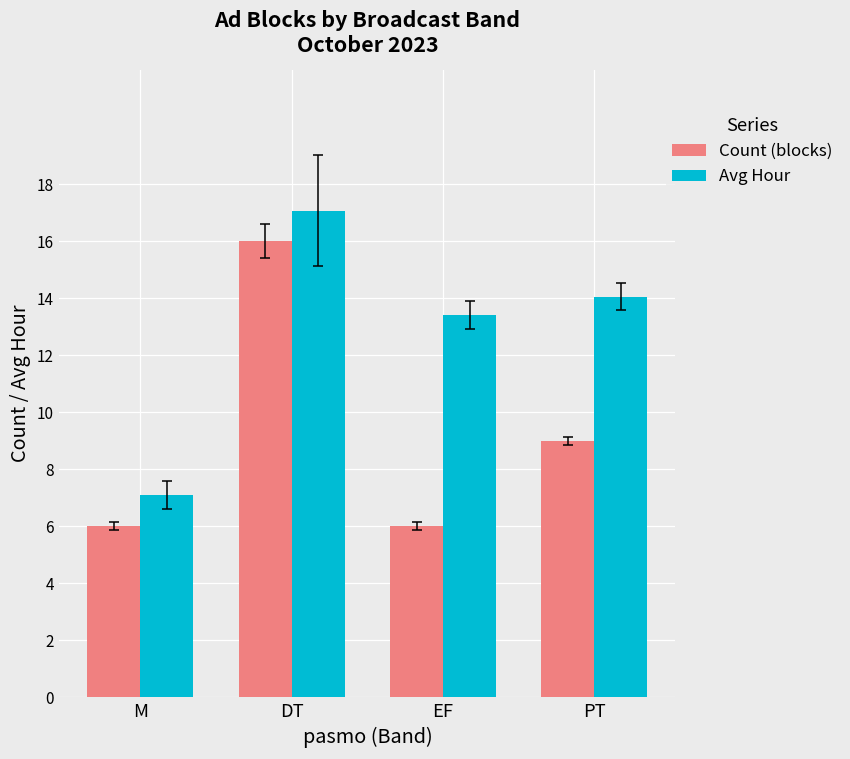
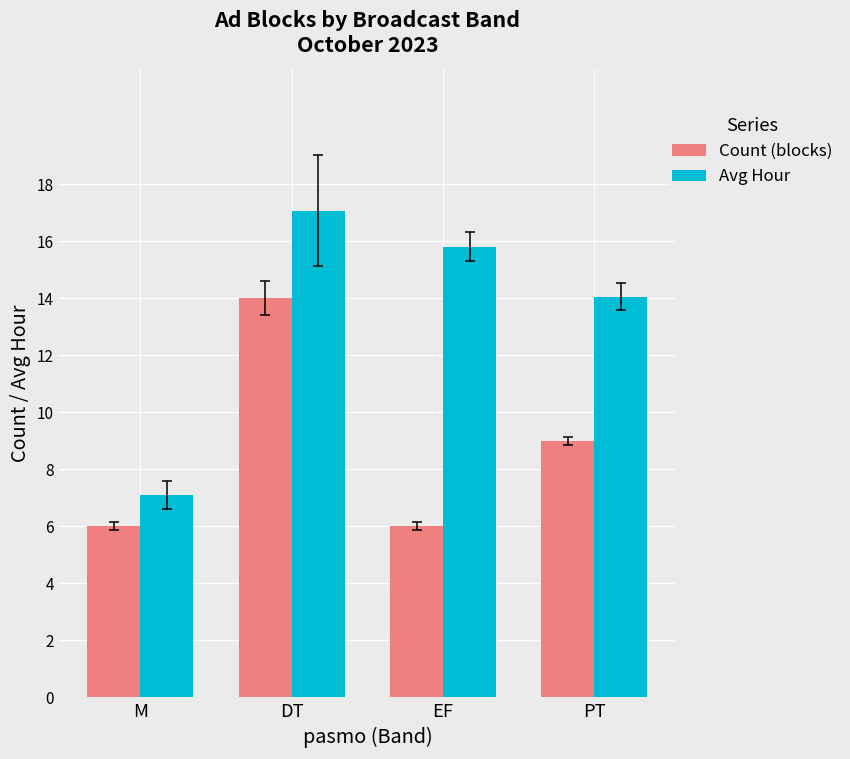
Count (blocks), DT: 16 -> 14
Avg Hour, EF: 13.4 -> 15.8
